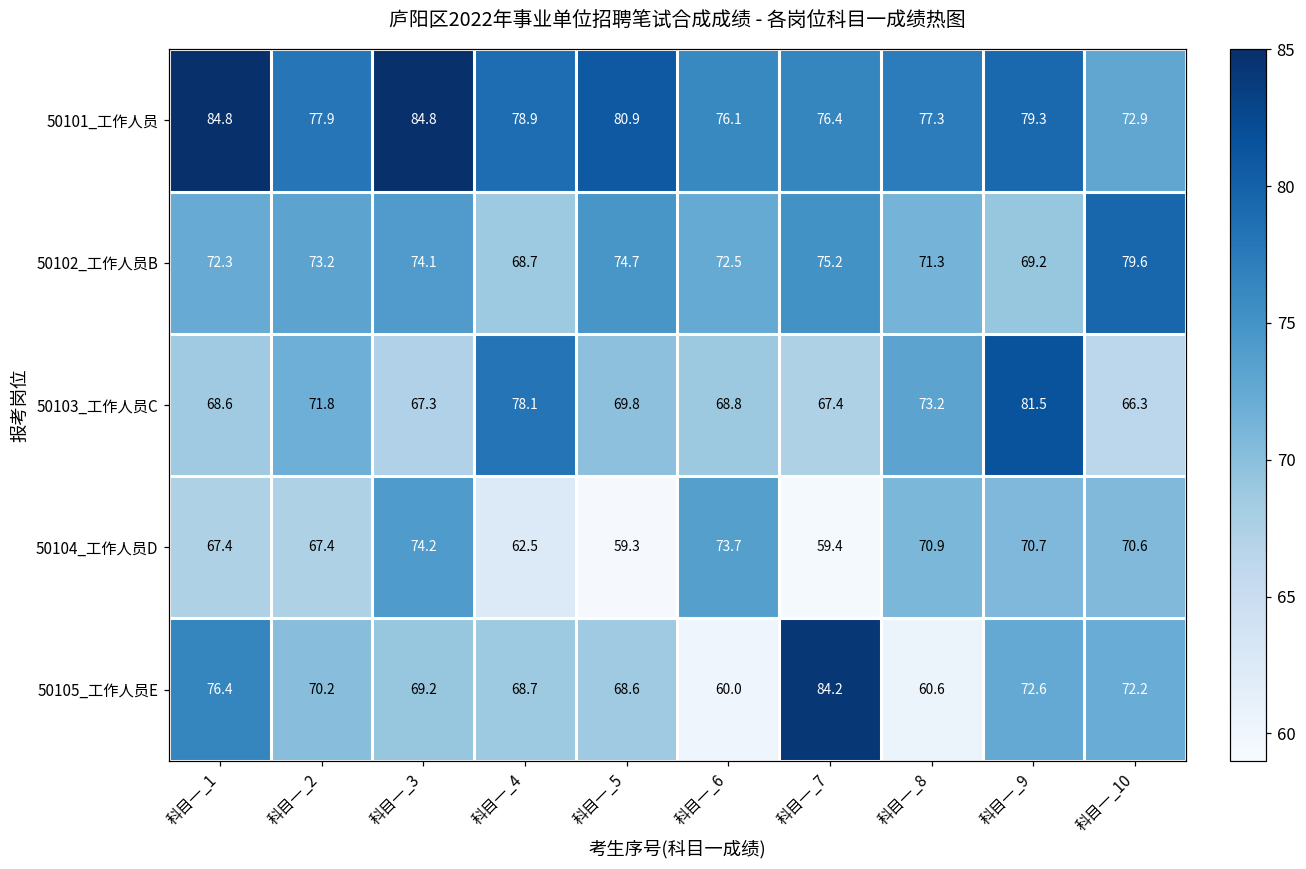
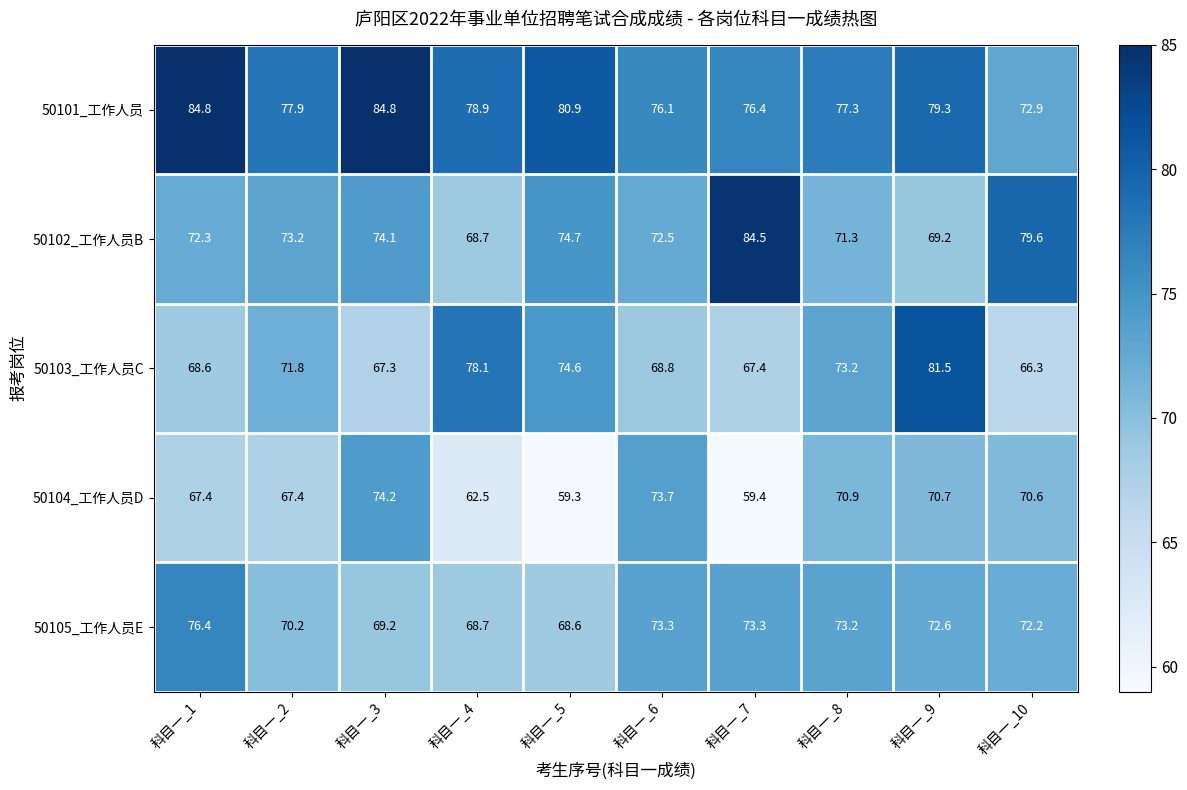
50102_工作人员B, 科目一_7: 75.2 -> 84.5
50103_工作人员C, 科目一_5: 69.8 -> 74.6
50105_工作人员E, 科目一_6: 60.0 -> 73.3
50105_工作人员E, 科目一_7: 84.2 -> 73.3
50105_工作人员E, 科目一_8: 60.6 -> 73.2
